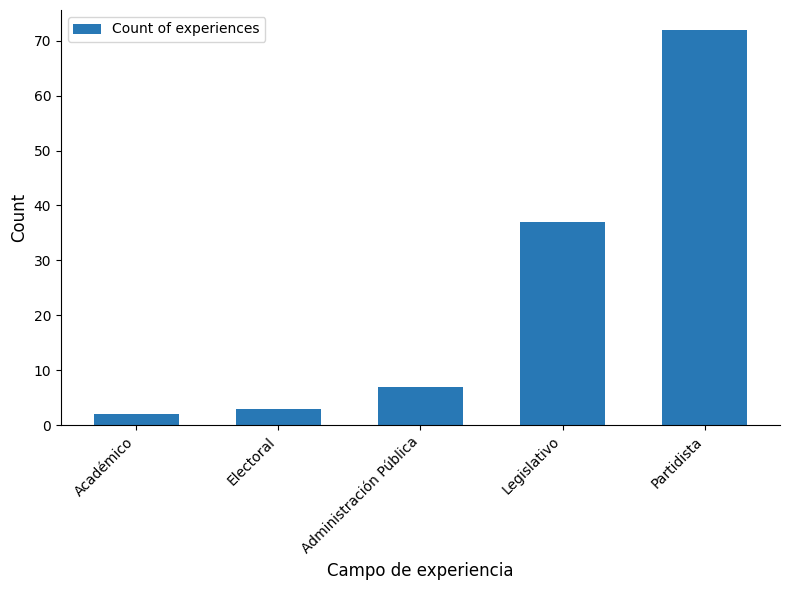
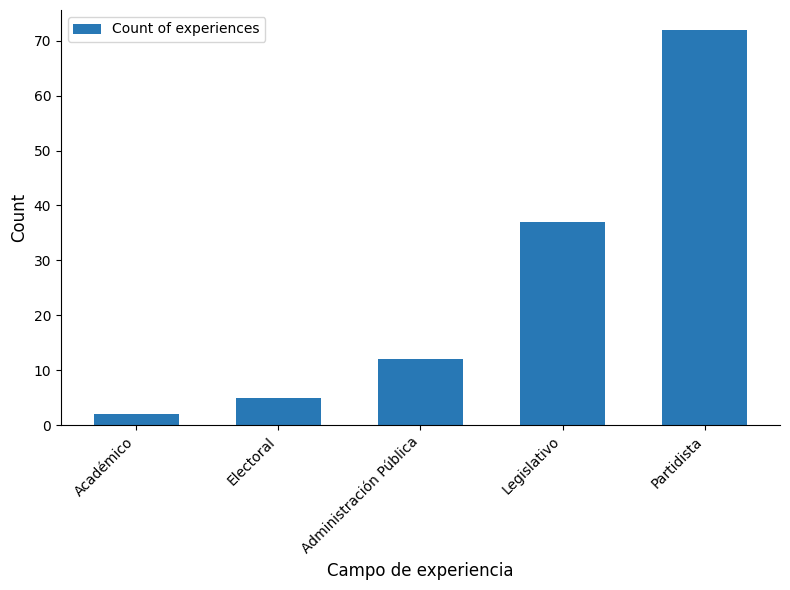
Electoral: 3 -> 5
Administración Pública: 7 -> 12
